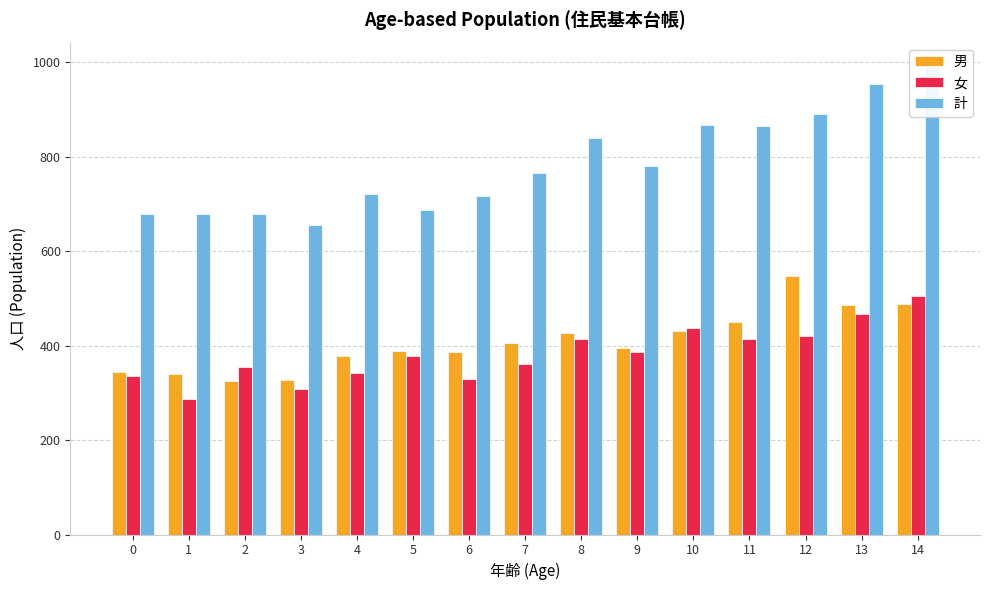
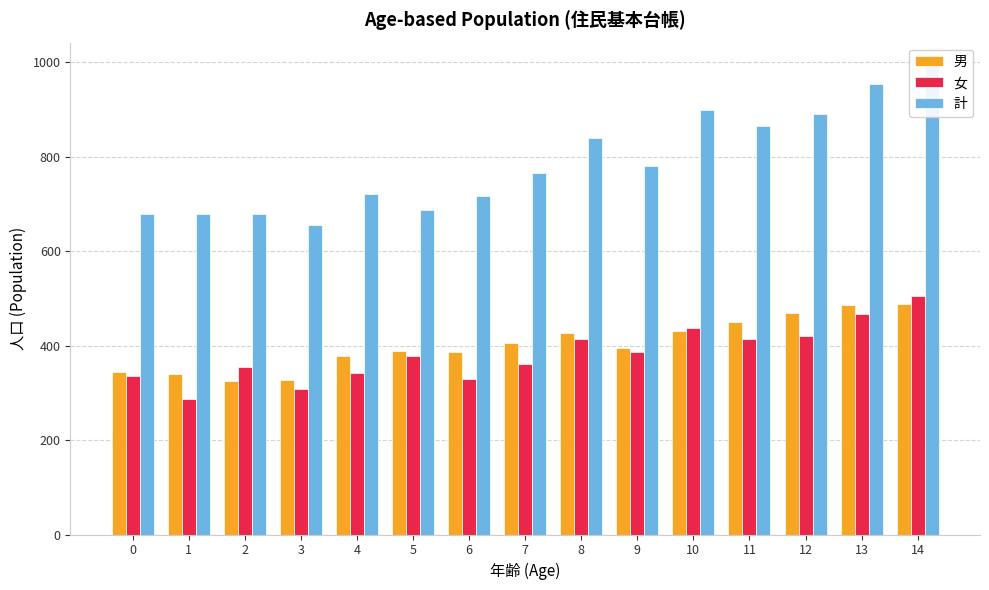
計, 10: 870 -> 900
男, 12: 550 -> 470
